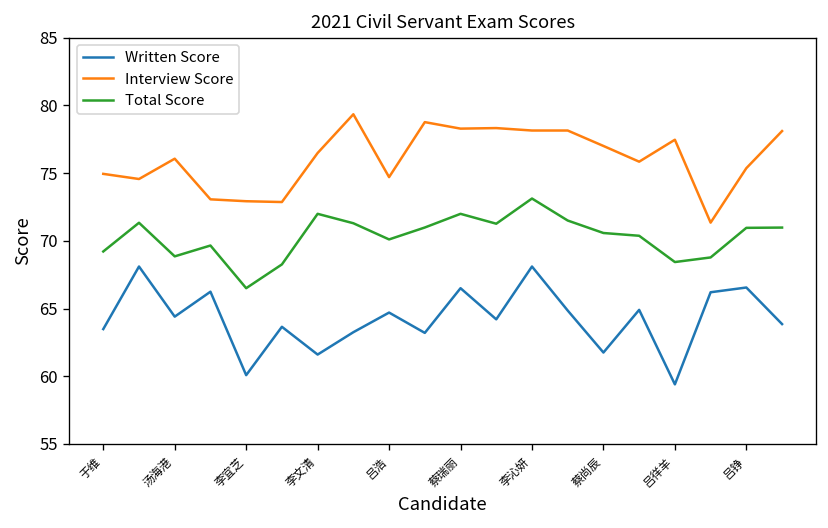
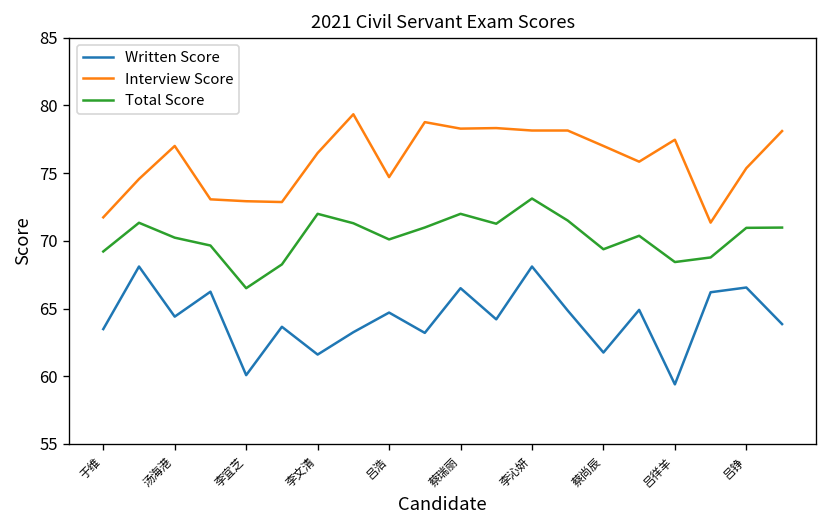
Interview Score, 于维: 74.9 -> 71.7
Interview Score, 汤海港: 76.1 -> 77.0
Total Score, 汤海港: 68.9 -> 70.2
Total Score, 蔡尚辰: 70.6 -> 69.4
